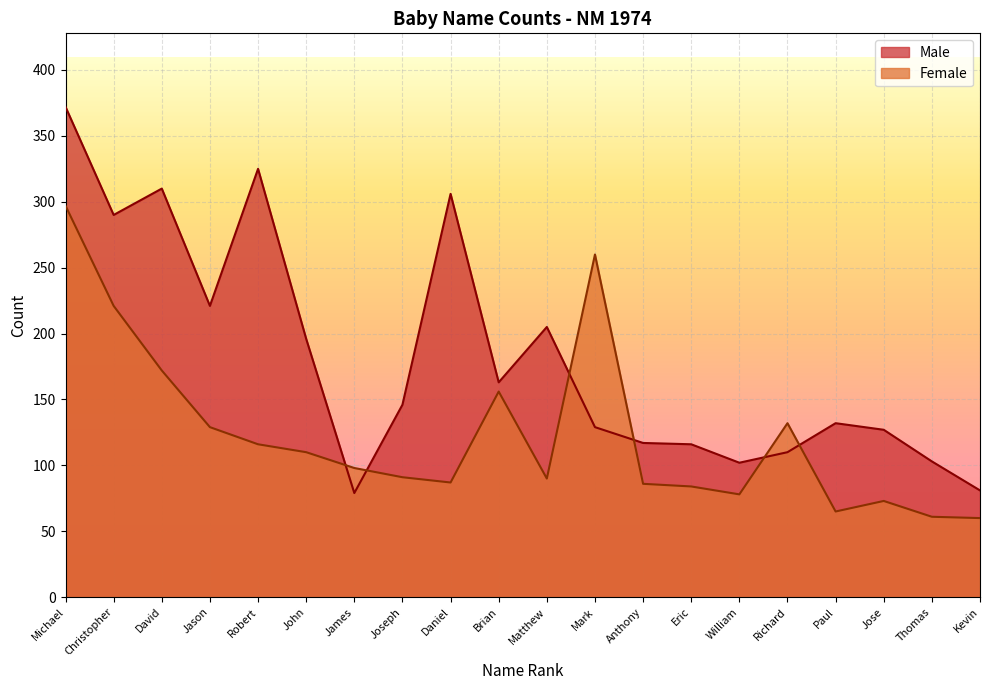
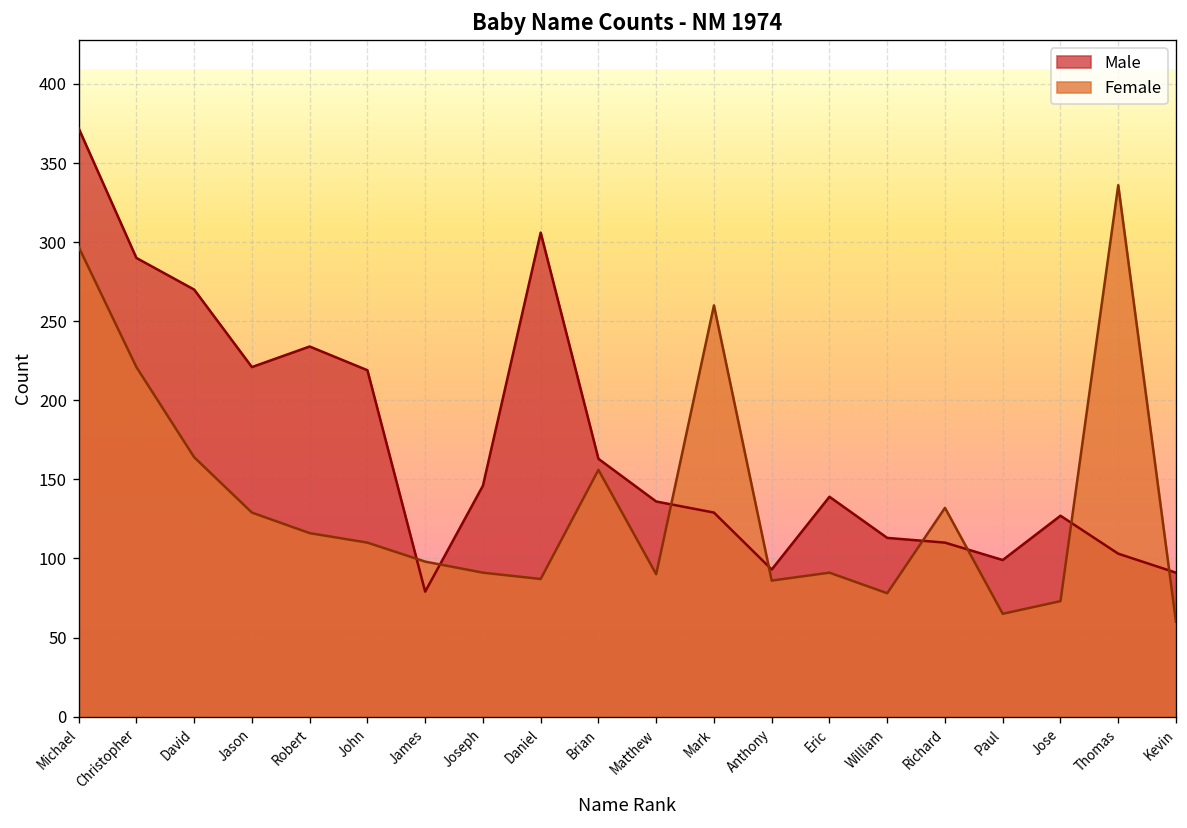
Male, David: 310 -> 270
Female, David: 172 -> 164
Male, Robert: 325 -> 234
Male, John: 196 -> 219
Male, Matthew: 205 -> 136
Male, Anthony: 117 -> 93
Male, Eric: 116 -> 139
Female, Eric: 84 -> 91
Male, William: 102 -> 113
Male, Paul: 132 -> 99
Female, Thomas: 61 -> 336
Male, Kevin: 81 -> 91
